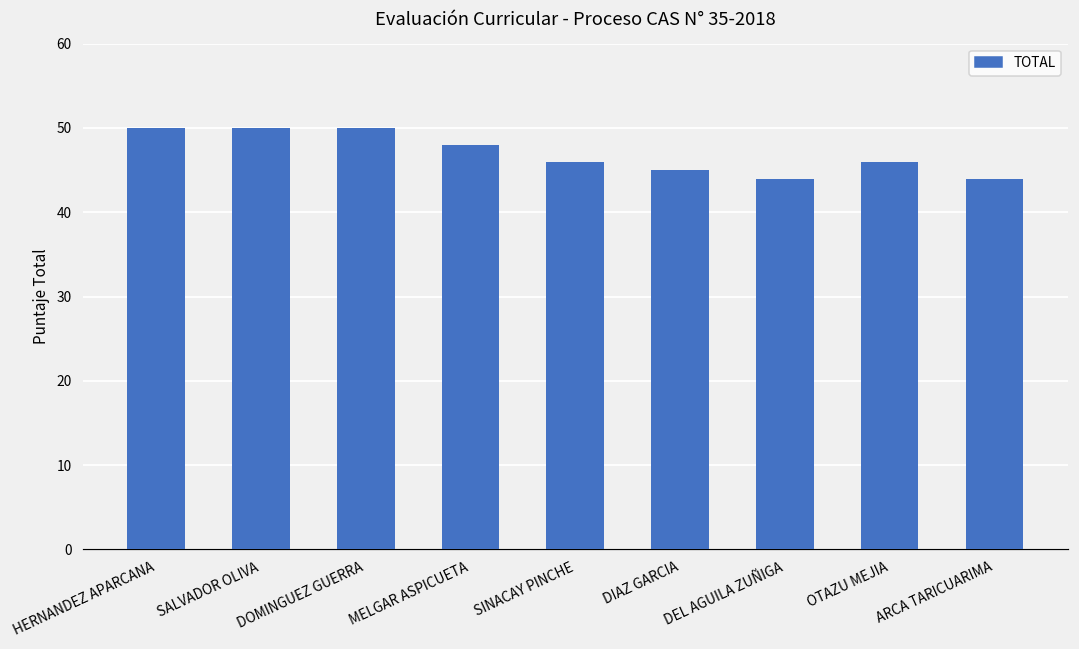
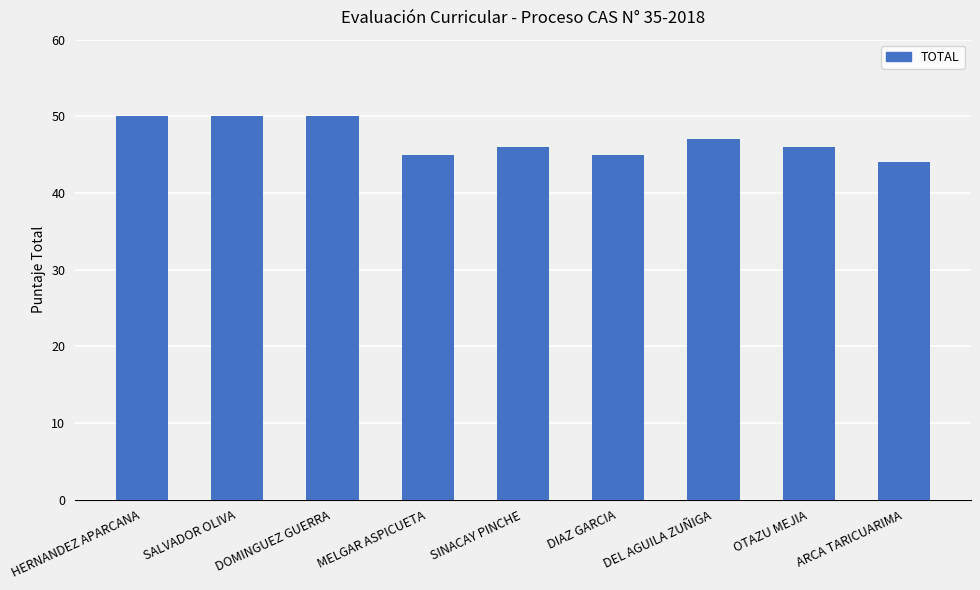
MELGAR ASPICUETA: 48 -> 45
DEL AGUILA ZUÑIGA: 44 -> 47
